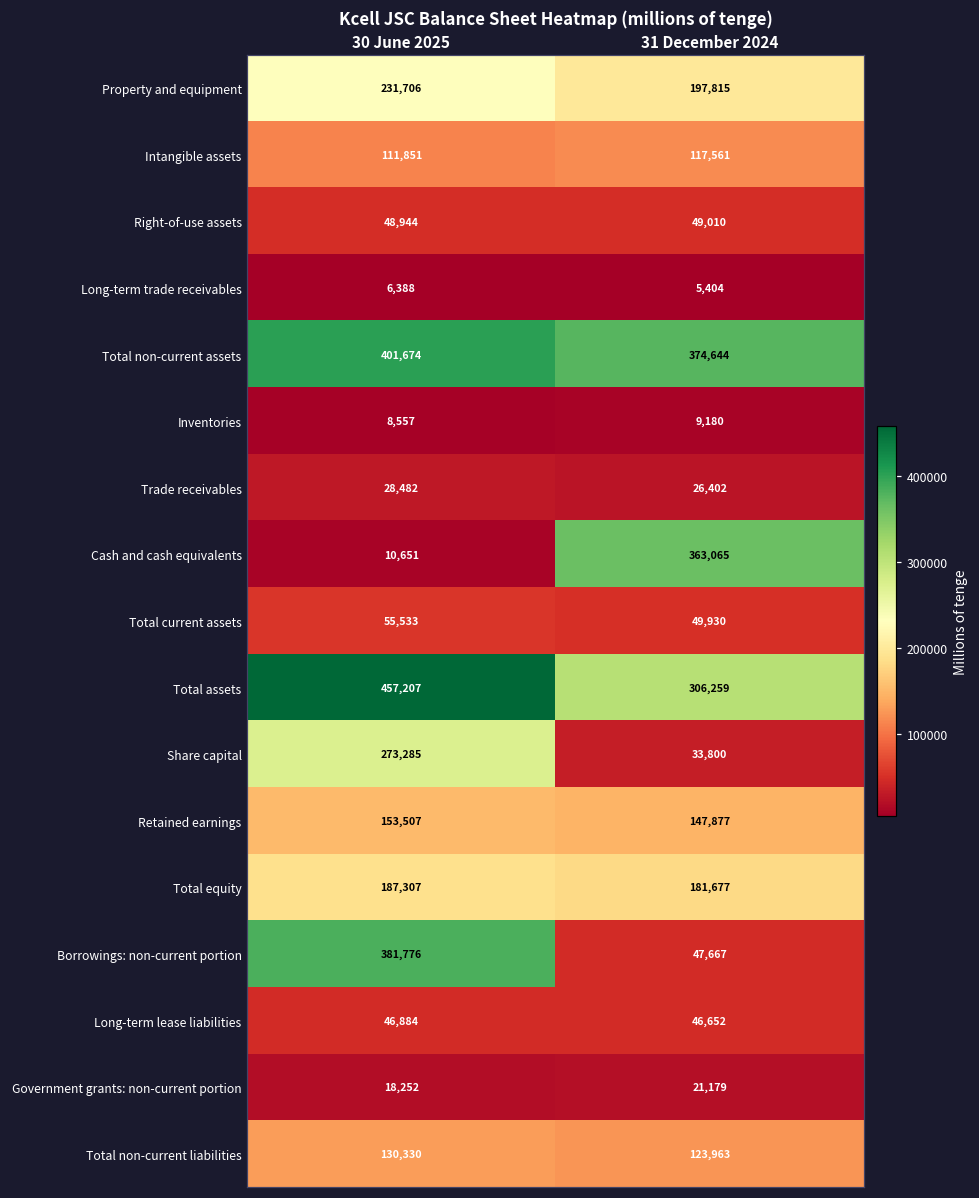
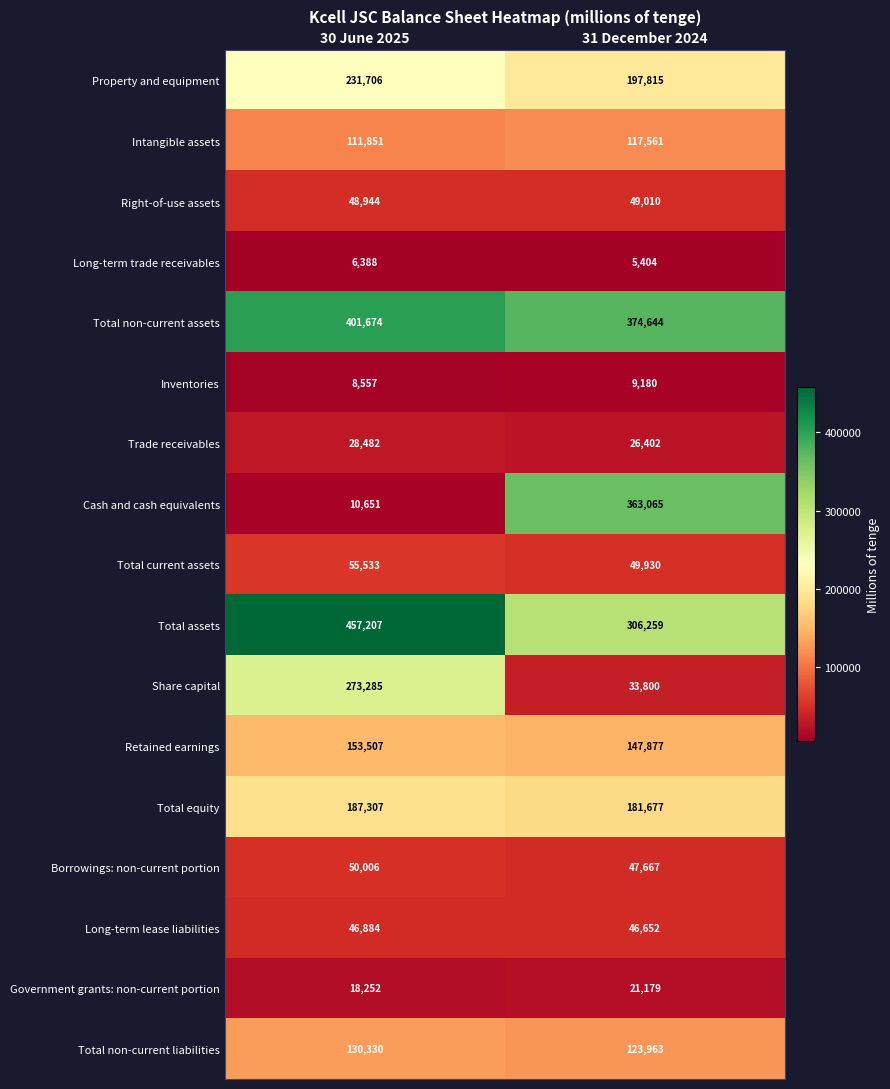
Borrowings: non-current portion, 30 June 2025: 381,776 -> 50,006
